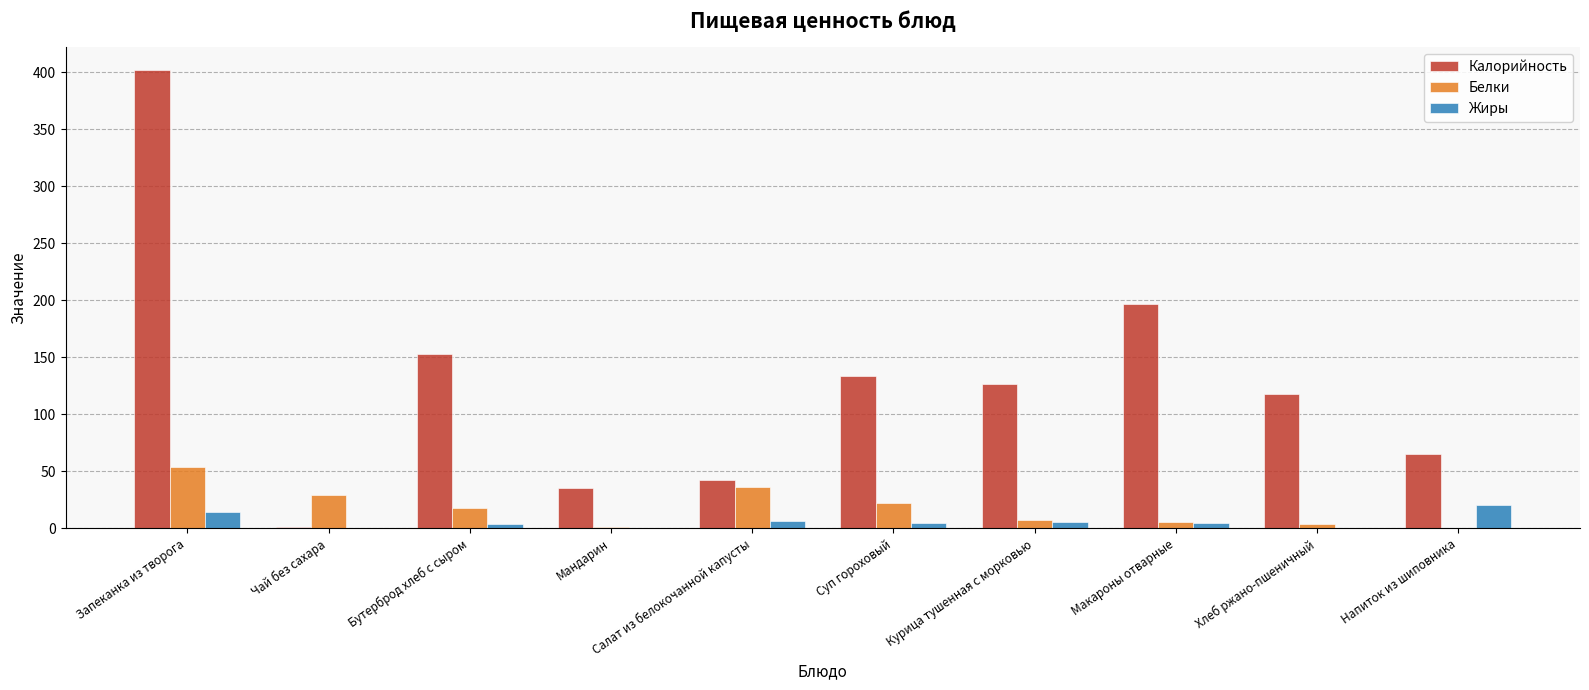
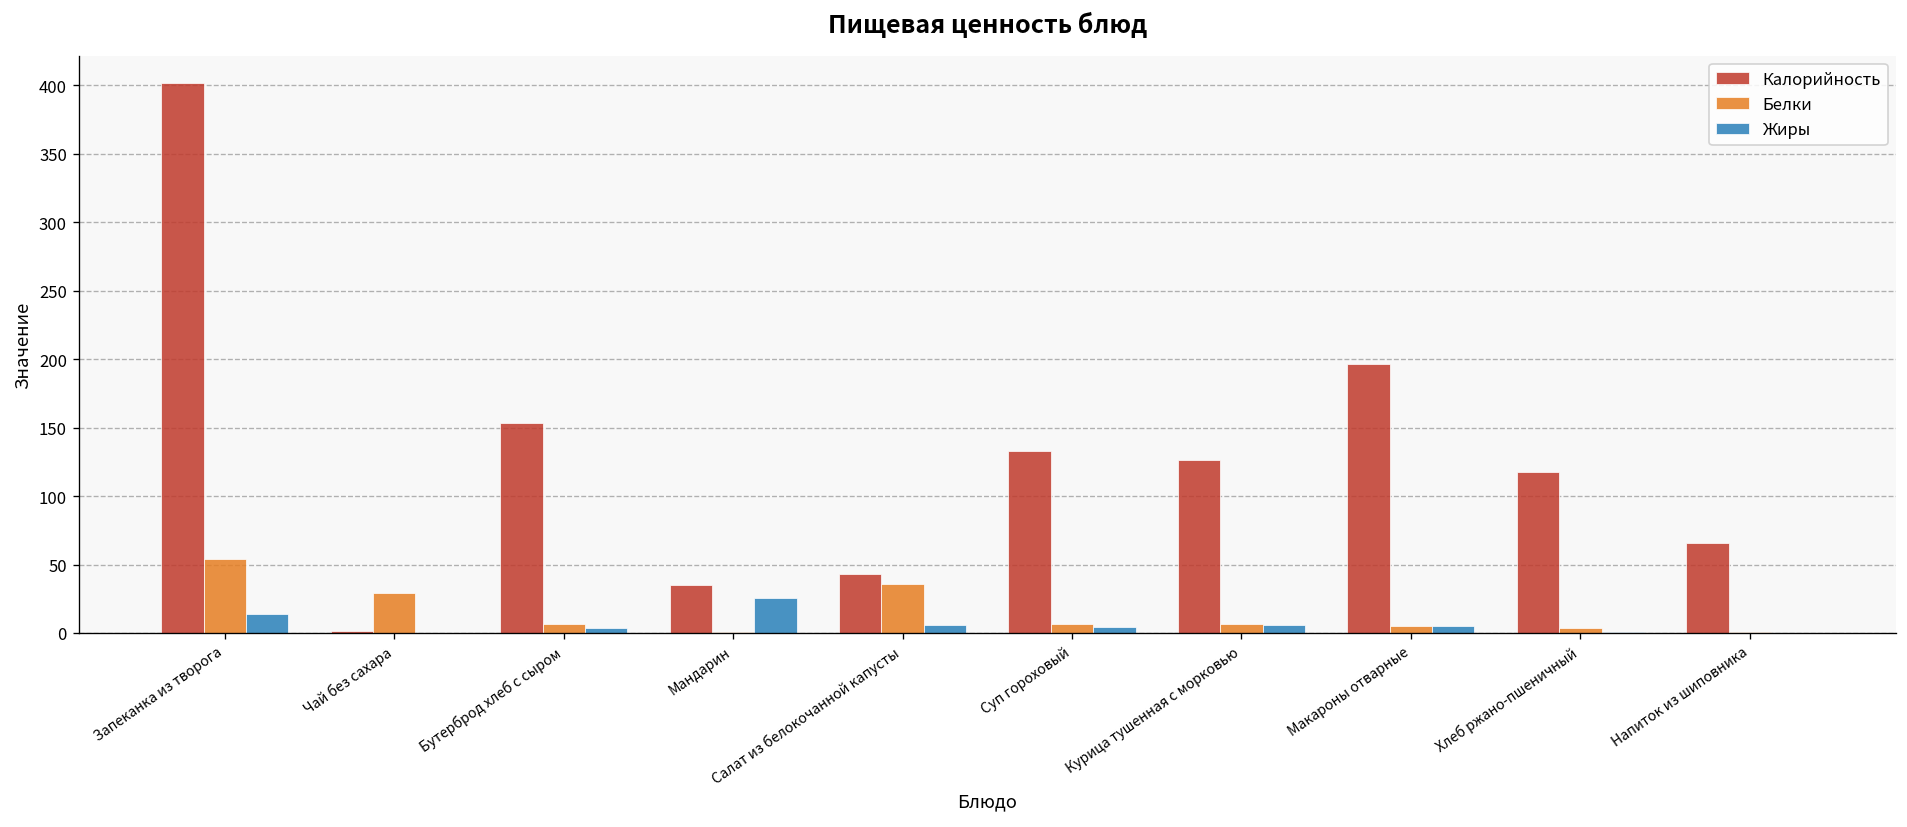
Белки, Бутерброд хлеб с сыром: 18 -> 6
Жиры, Мандарин: 0 -> 25
Белки, Суп гороховый: 22 -> 7
Жиры, Напиток из шиповника: 20 -> 0
